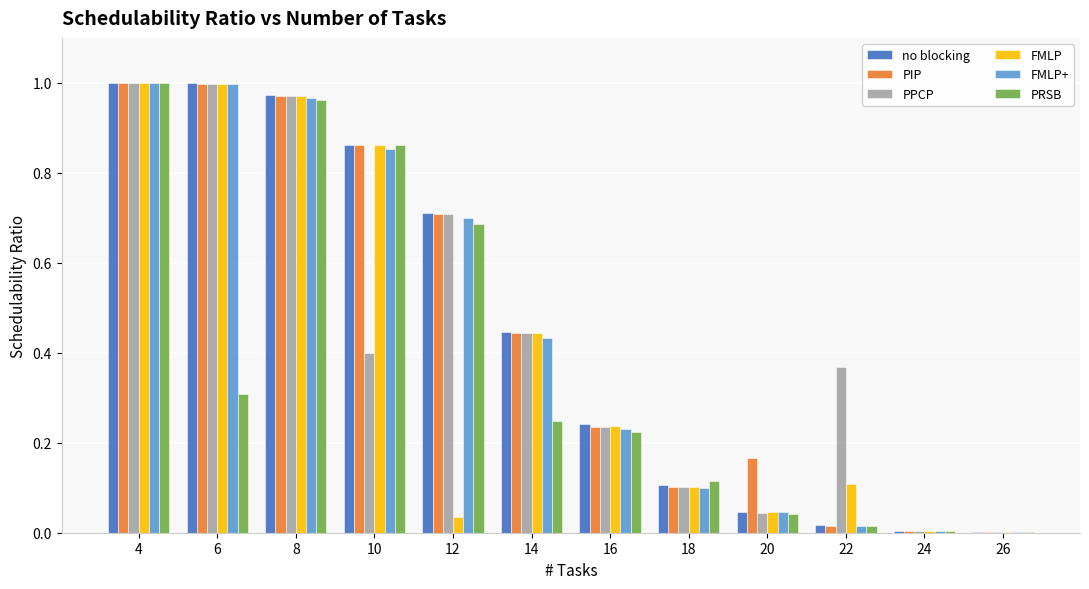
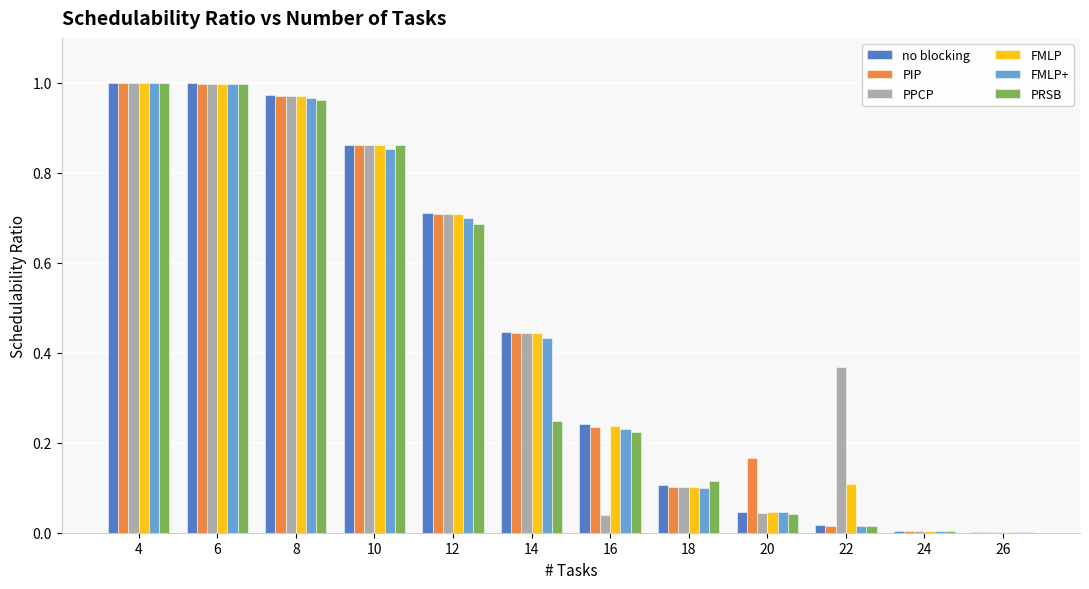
PRSB, 6: 0.31 -> 1.00
PPCP, 10: 0.40 -> 0.86
FMLP, 12: 0.03 -> 0.71
PPCP, 16: 0.23 -> 0.04
